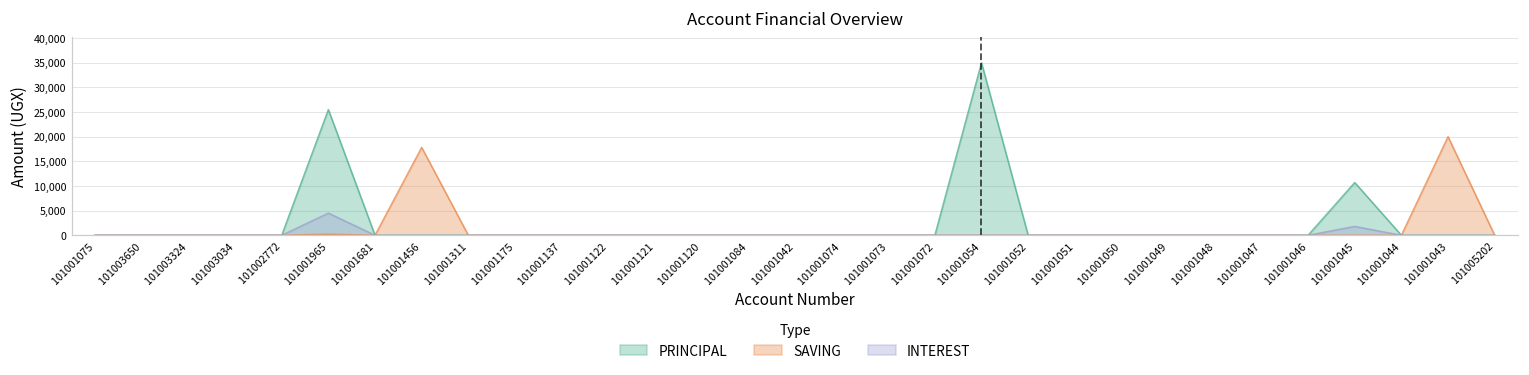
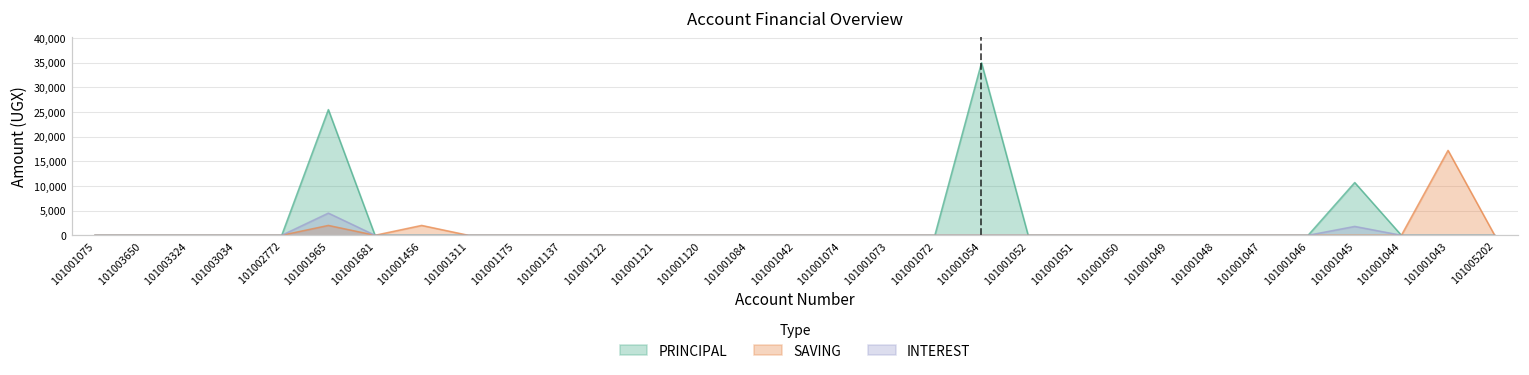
SAVING, 101001965: 0 -> 2,000
SAVING, 101001456: 18,000 -> 2,000
SAVING, 101001043: 20,000 -> 17,000
